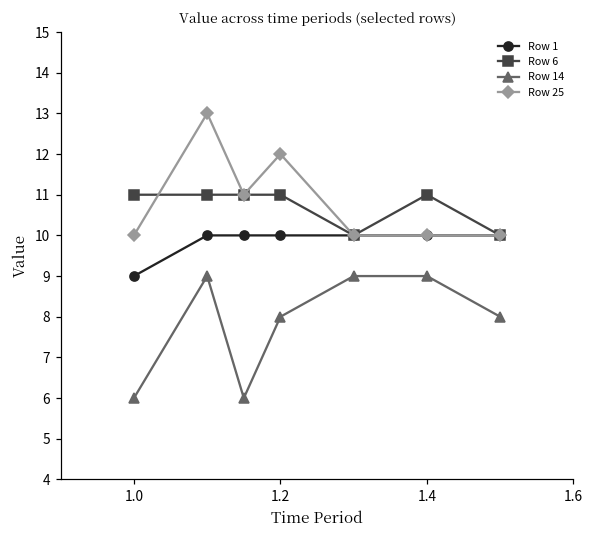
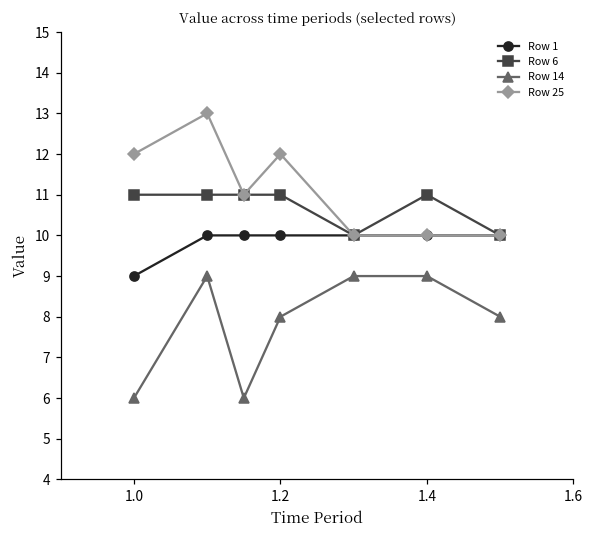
Row 25, 1.0: 10 -> 12
